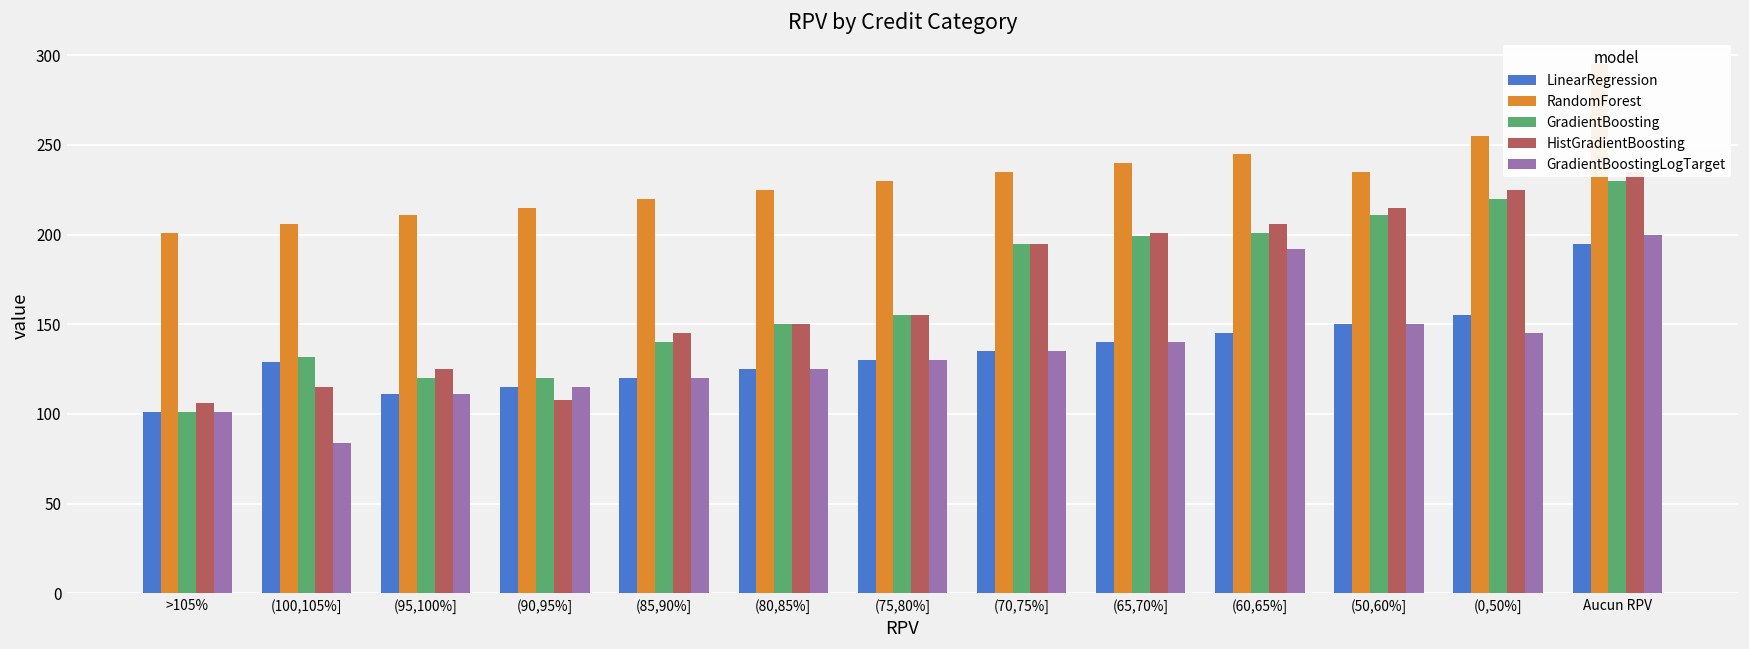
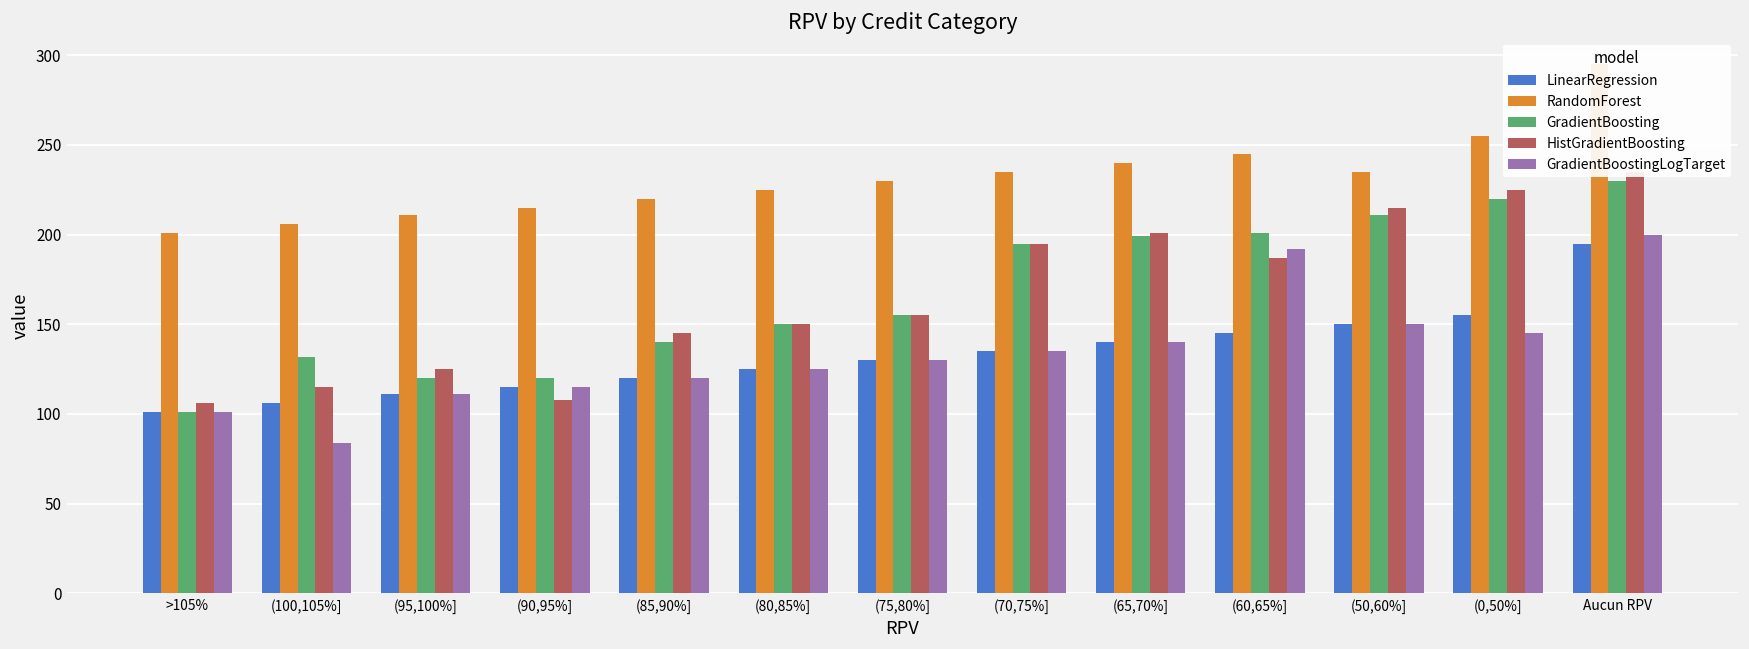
LinearRegression, (100,105%]: 129 -> 106
HistGradientBoosting, (60,65%]: 206 -> 187
